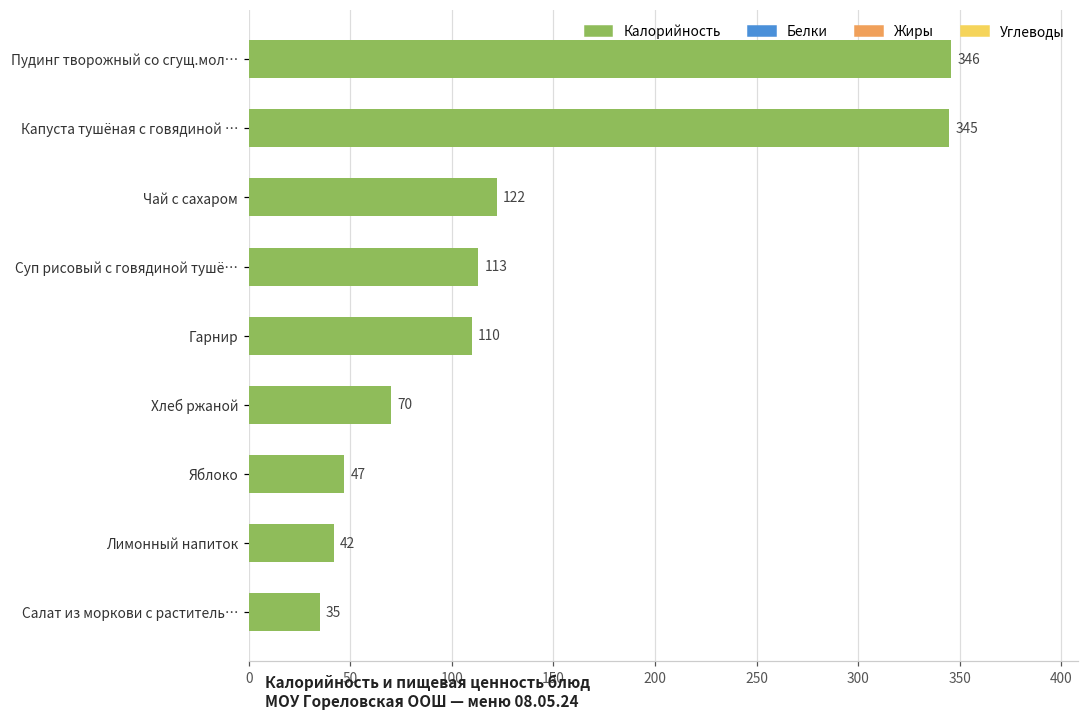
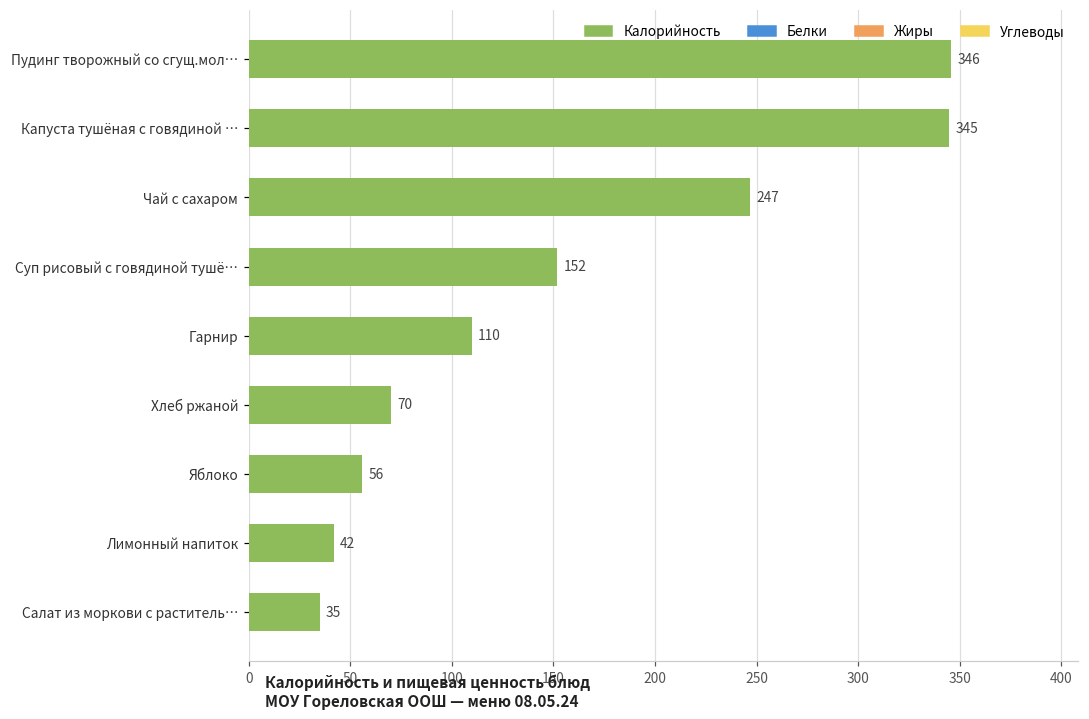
Чай с сахаром: 122 -> 247
Суп рисовый с говядиной тушё…: 113 -> 152
Яблоко: 47 -> 56
